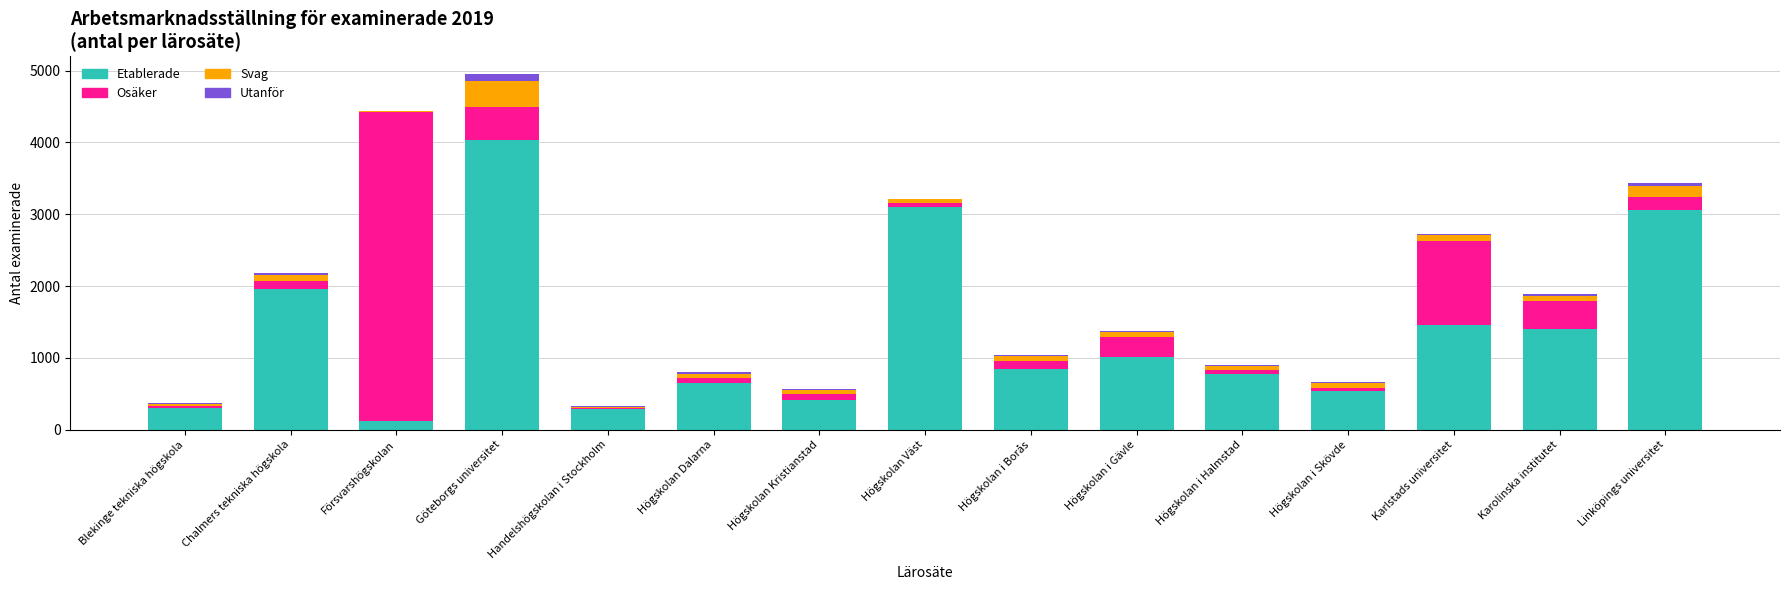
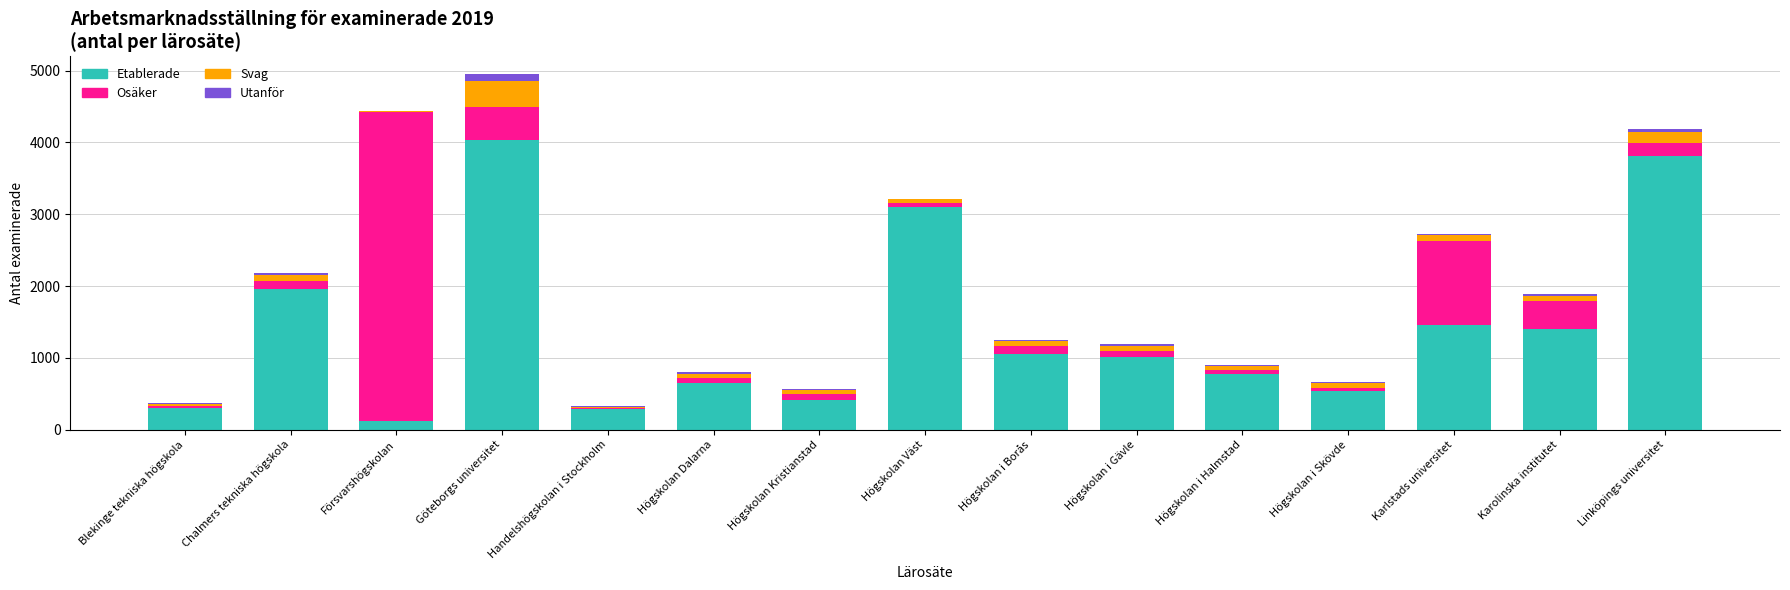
Etablerade, Högskolan i Borås: 800 -> 1100
Osäker, Högskolan i Gävle: 300 -> 100
Etablerade, Linköpings universitet: 3100 -> 3800
